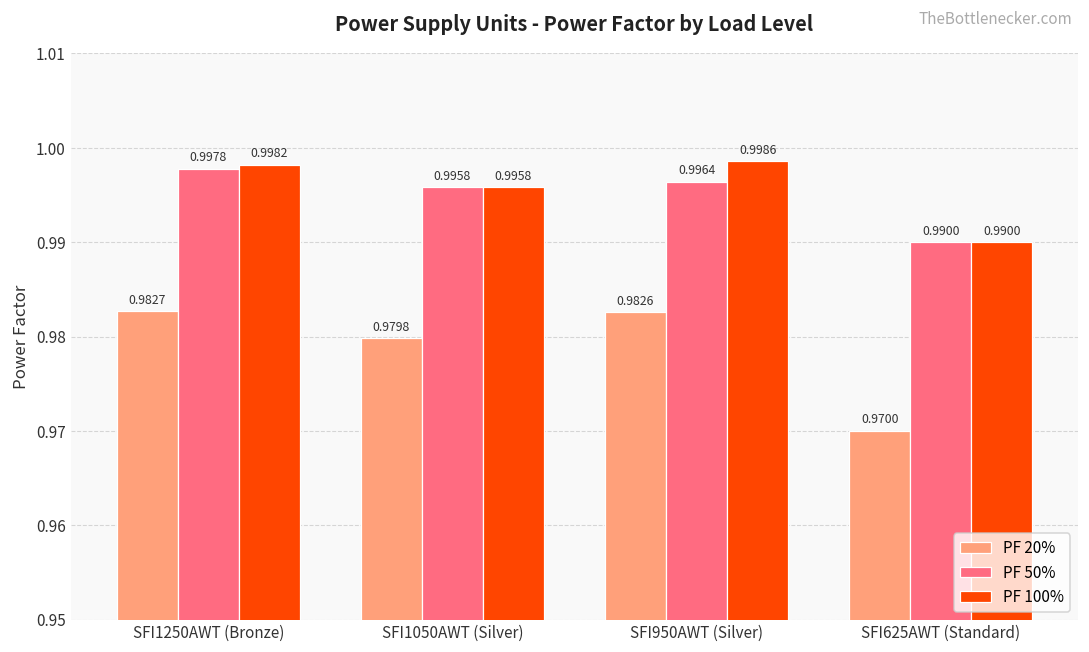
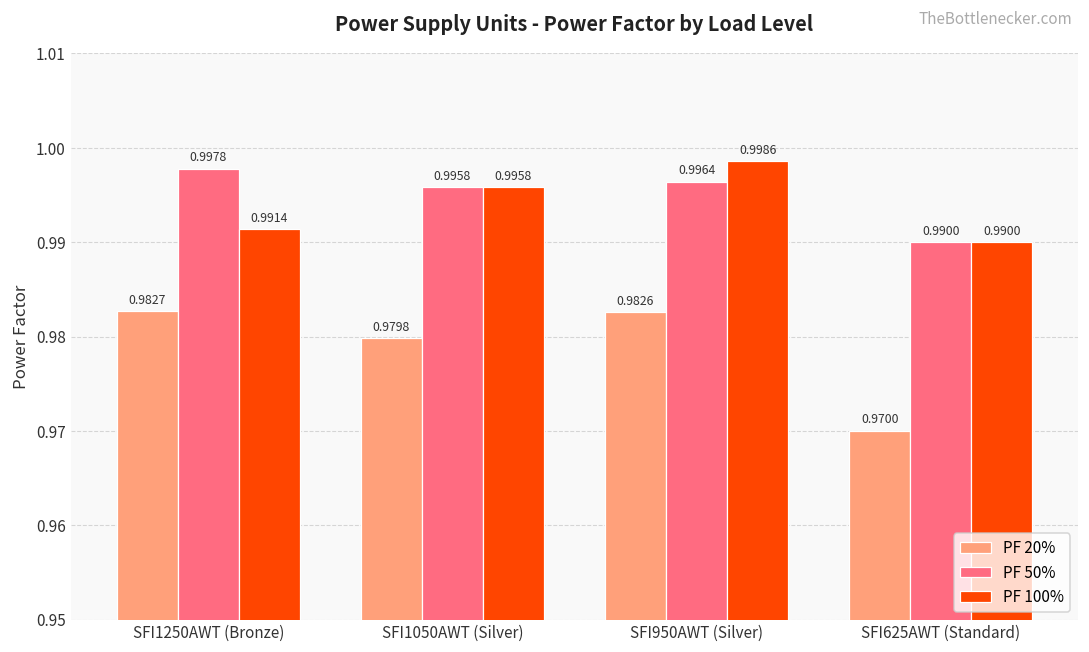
PF 100%, SFI1250AWT (Bronze): 0.9982 -> 0.9914
